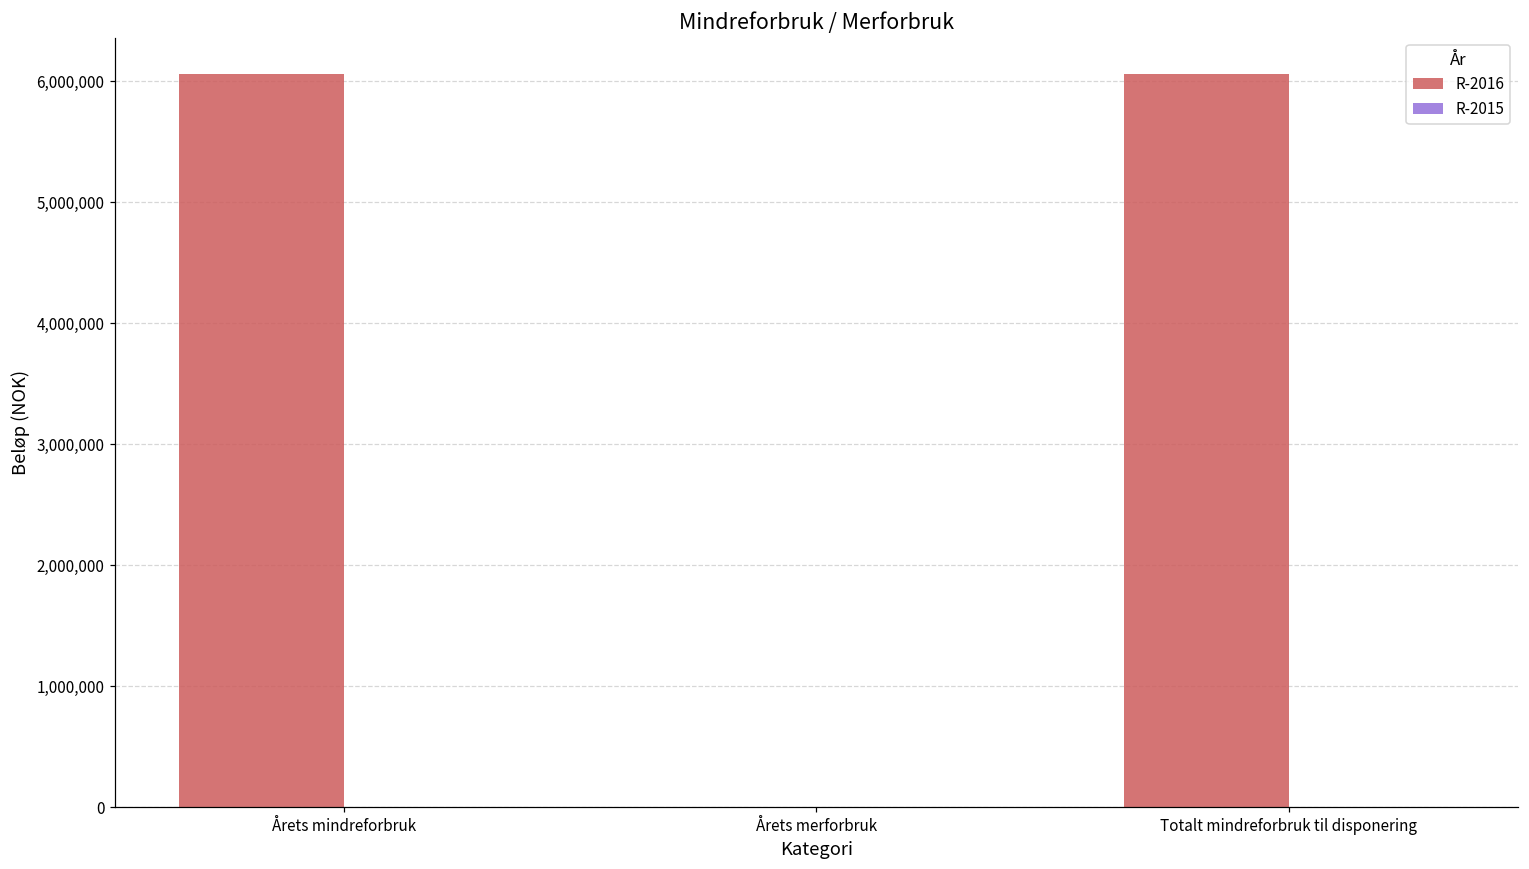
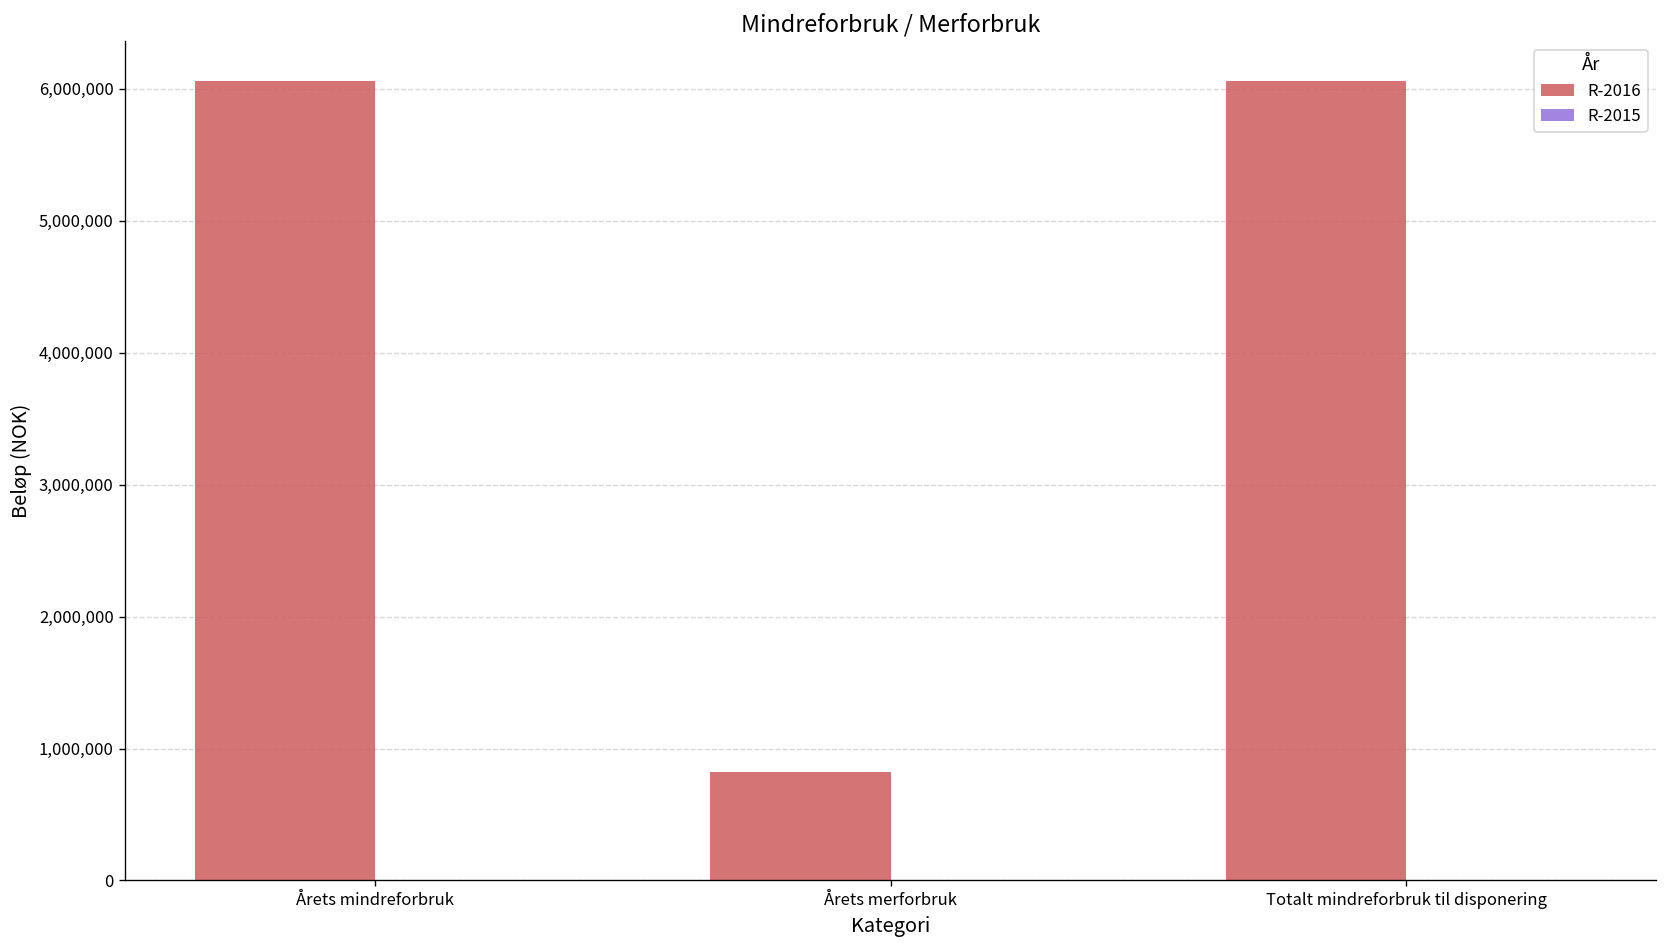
R-2016, Årets merforbruk: 0 -> 820,000
